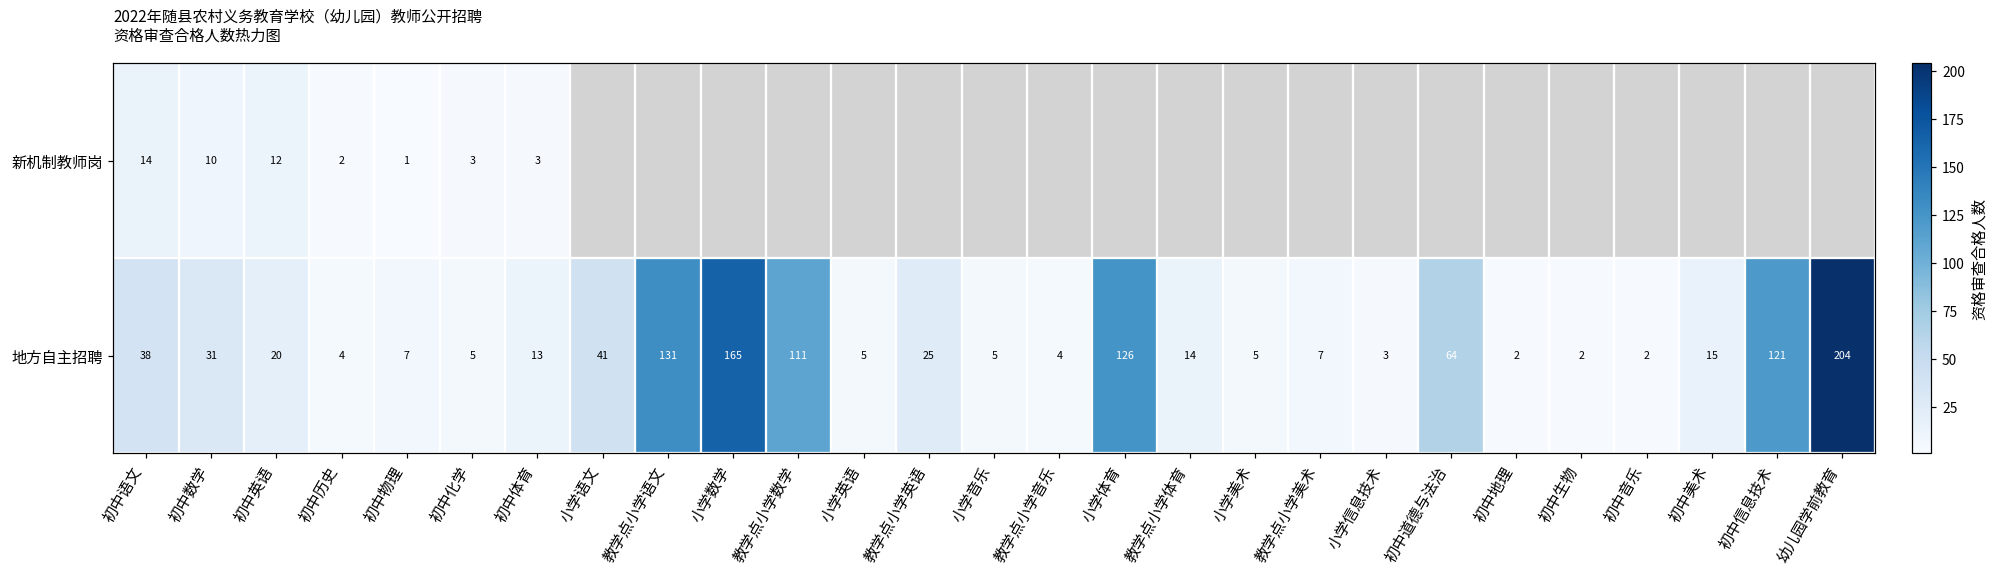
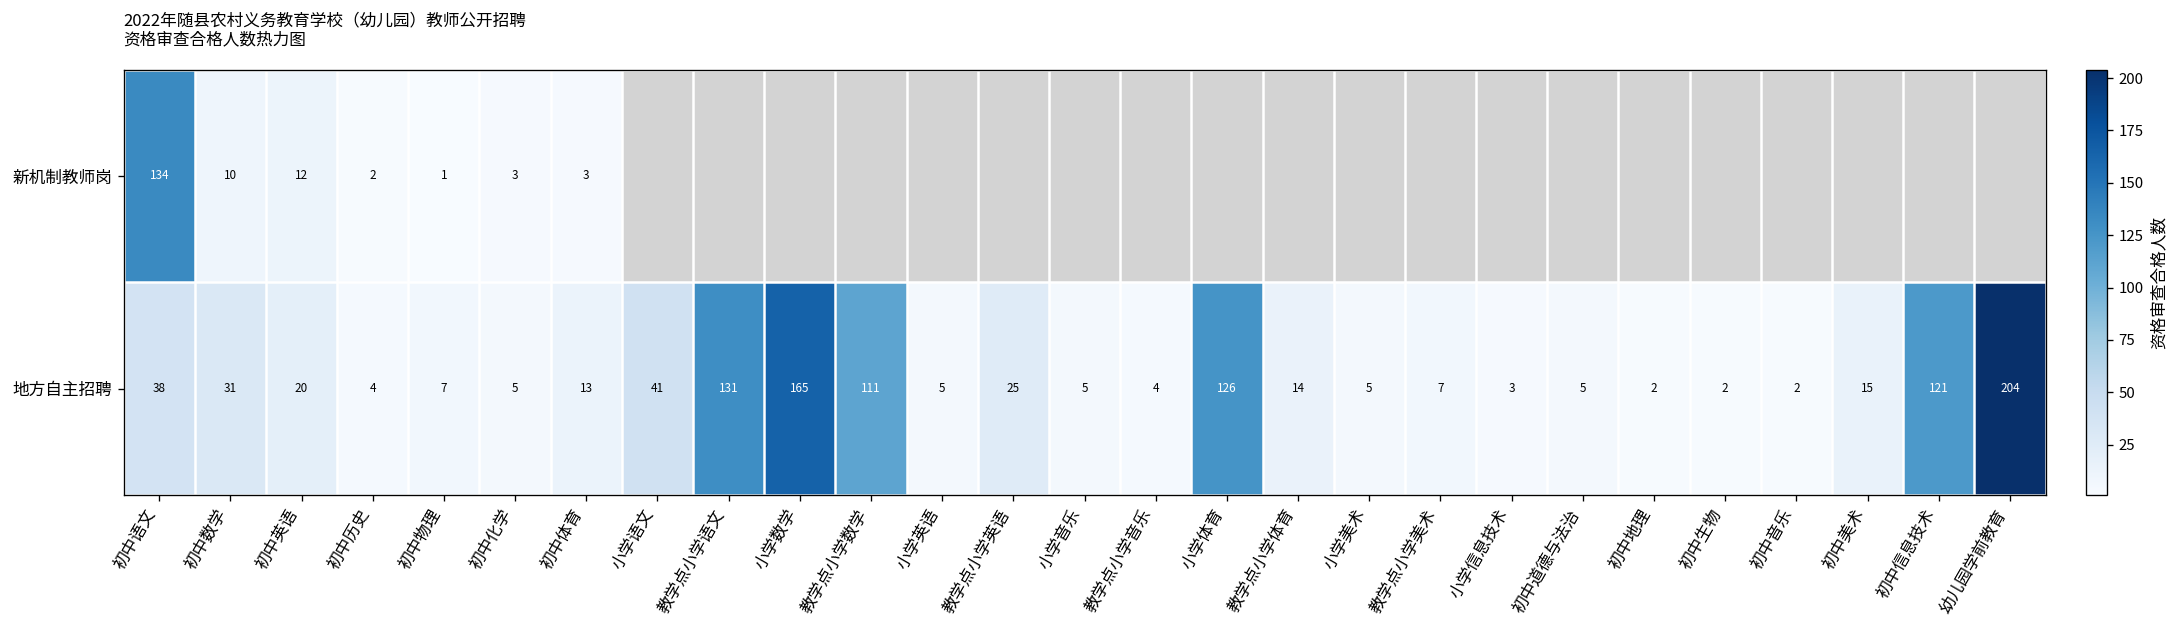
新机制教师岗, 初中语文: 14 -> 134
地方自主招聘, 初中道德与法治: 64 -> 5
